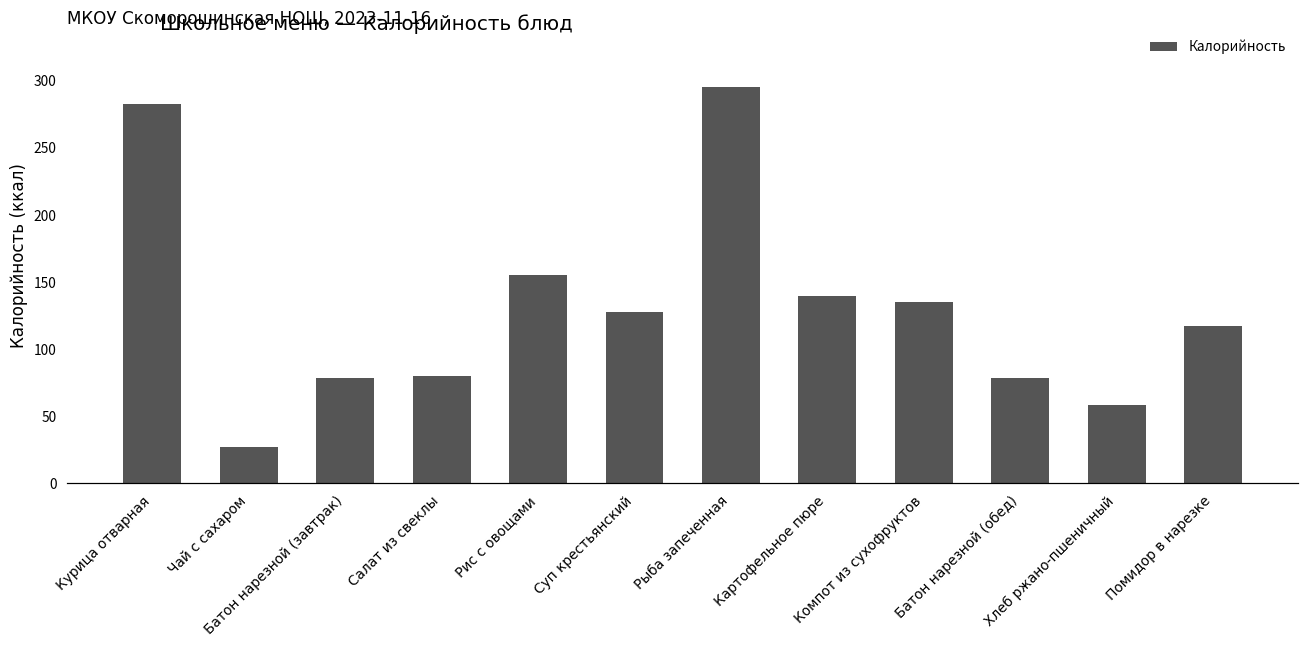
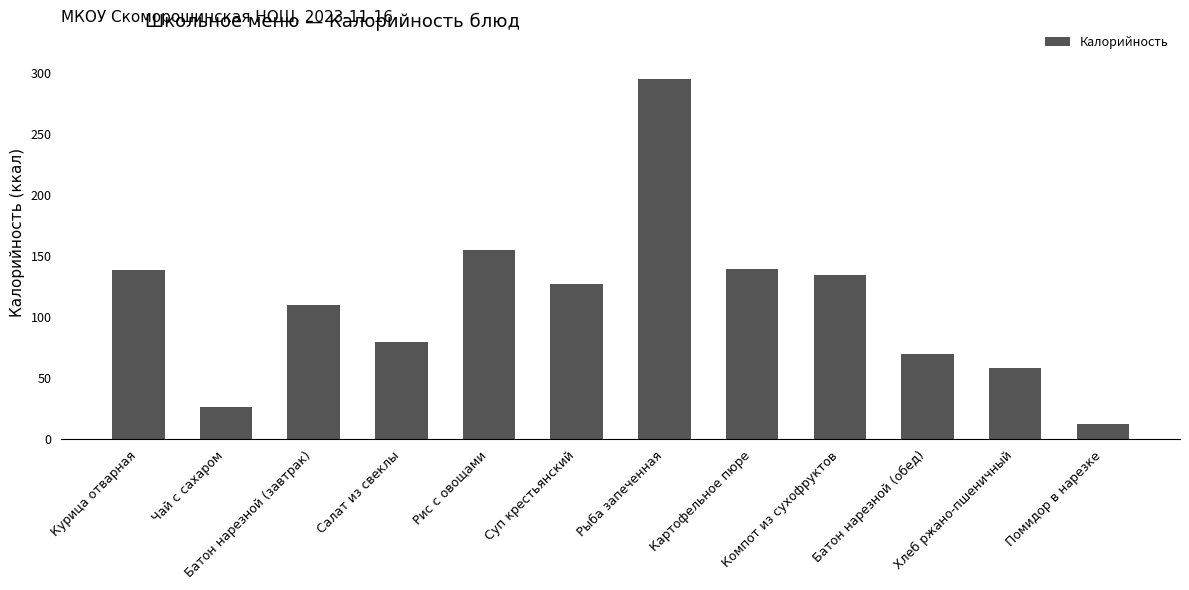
Курица отварная: 283 -> 139
Батон нарезной (завтрак): 79 -> 110
Батон нарезной (обед): 79 -> 70
Помидор в нарезке: 117 -> 13
